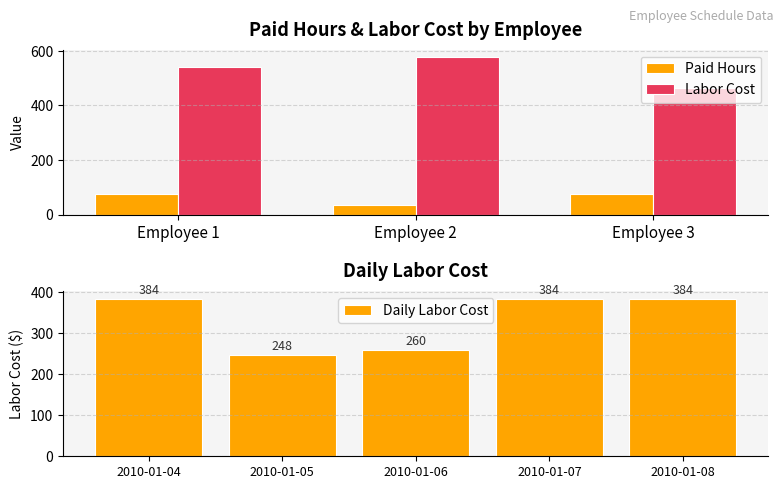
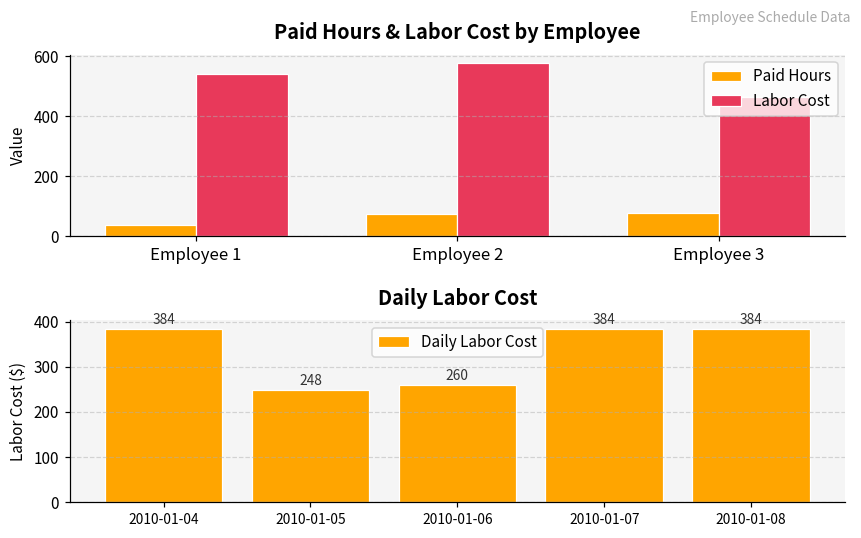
Paid Hours & Labor Cost by Employee, Paid Hours, Employee 1: 80 -> 40
Paid Hours & Labor Cost by Employee, Paid Hours, Employee 2: 40 -> 70
